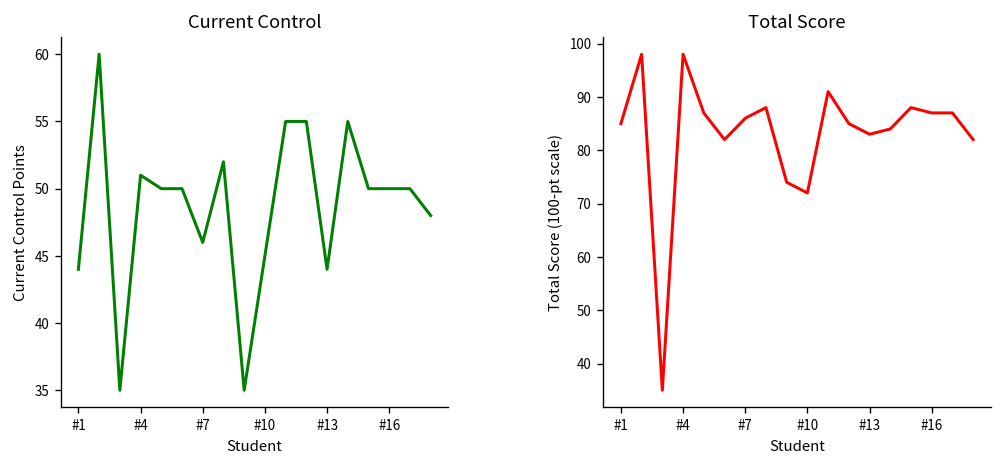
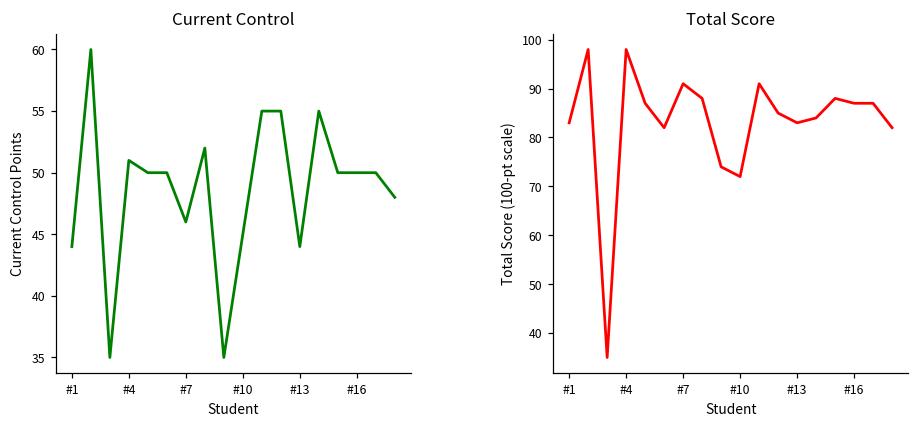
Total Score, #1: 85 -> 83
Total Score, #7: 86 -> 91
